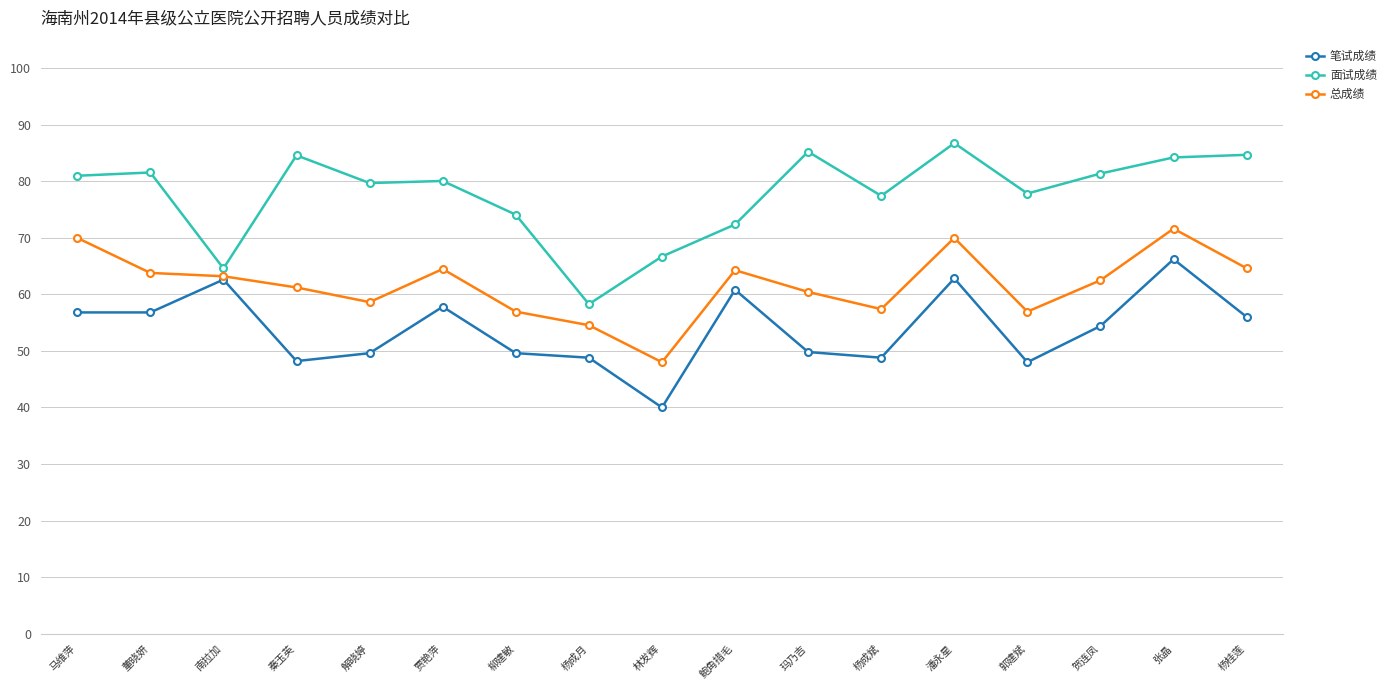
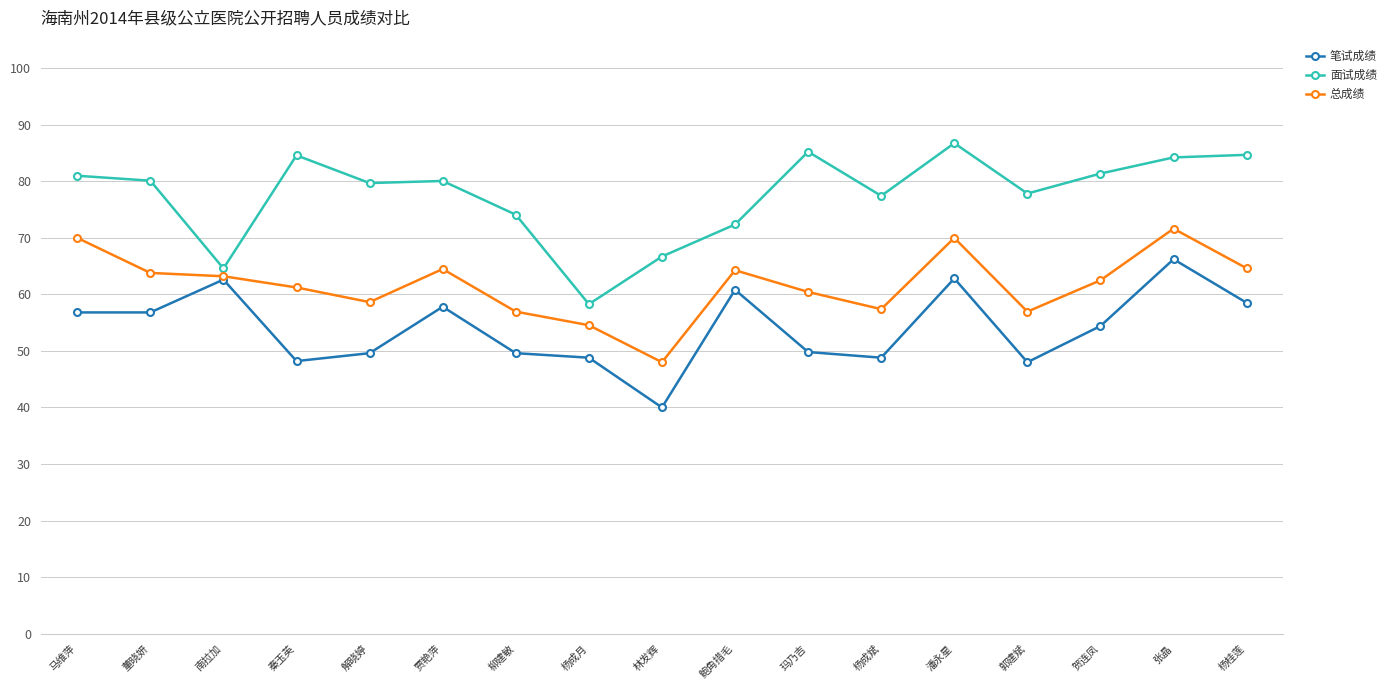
面试成绩, 董晓妍: 82 -> 80
笔试成绩, 杨桂莲: 56 -> 59
